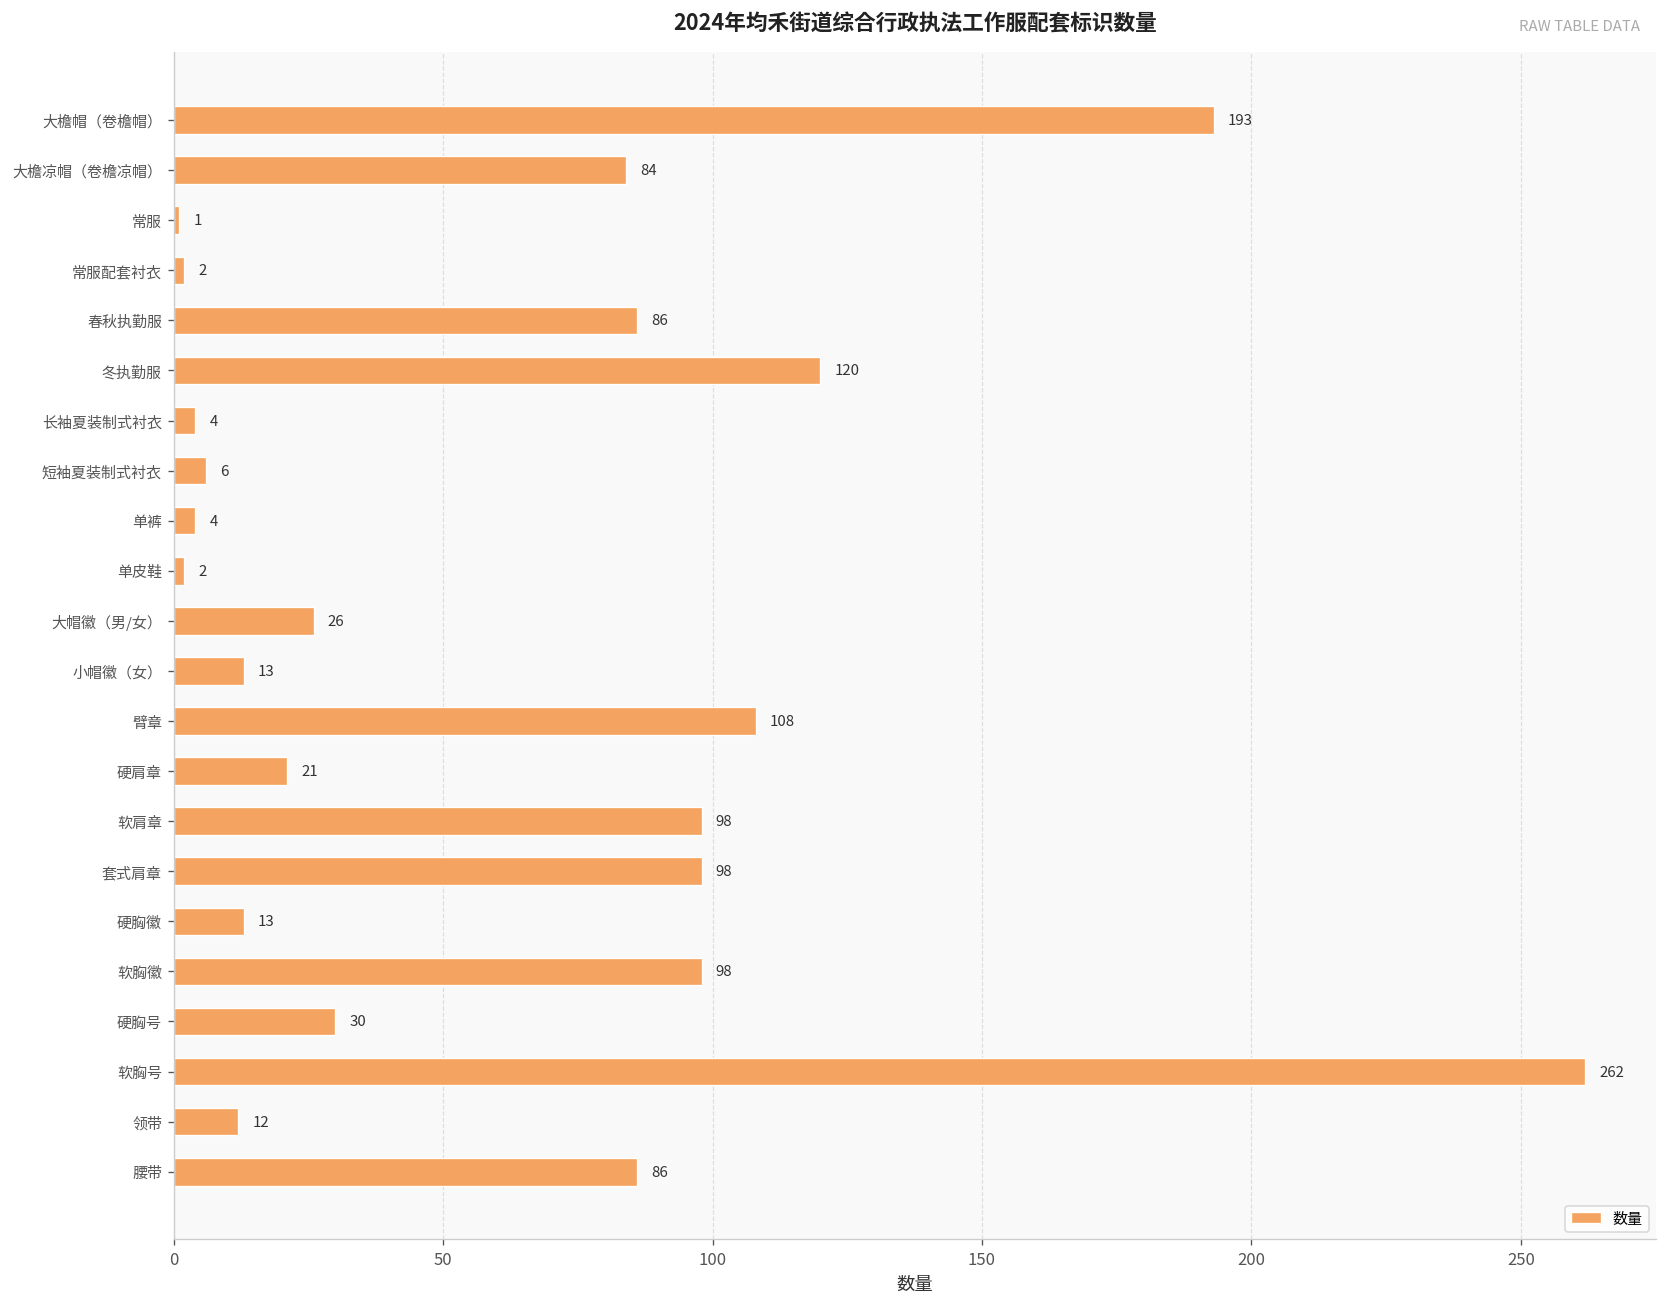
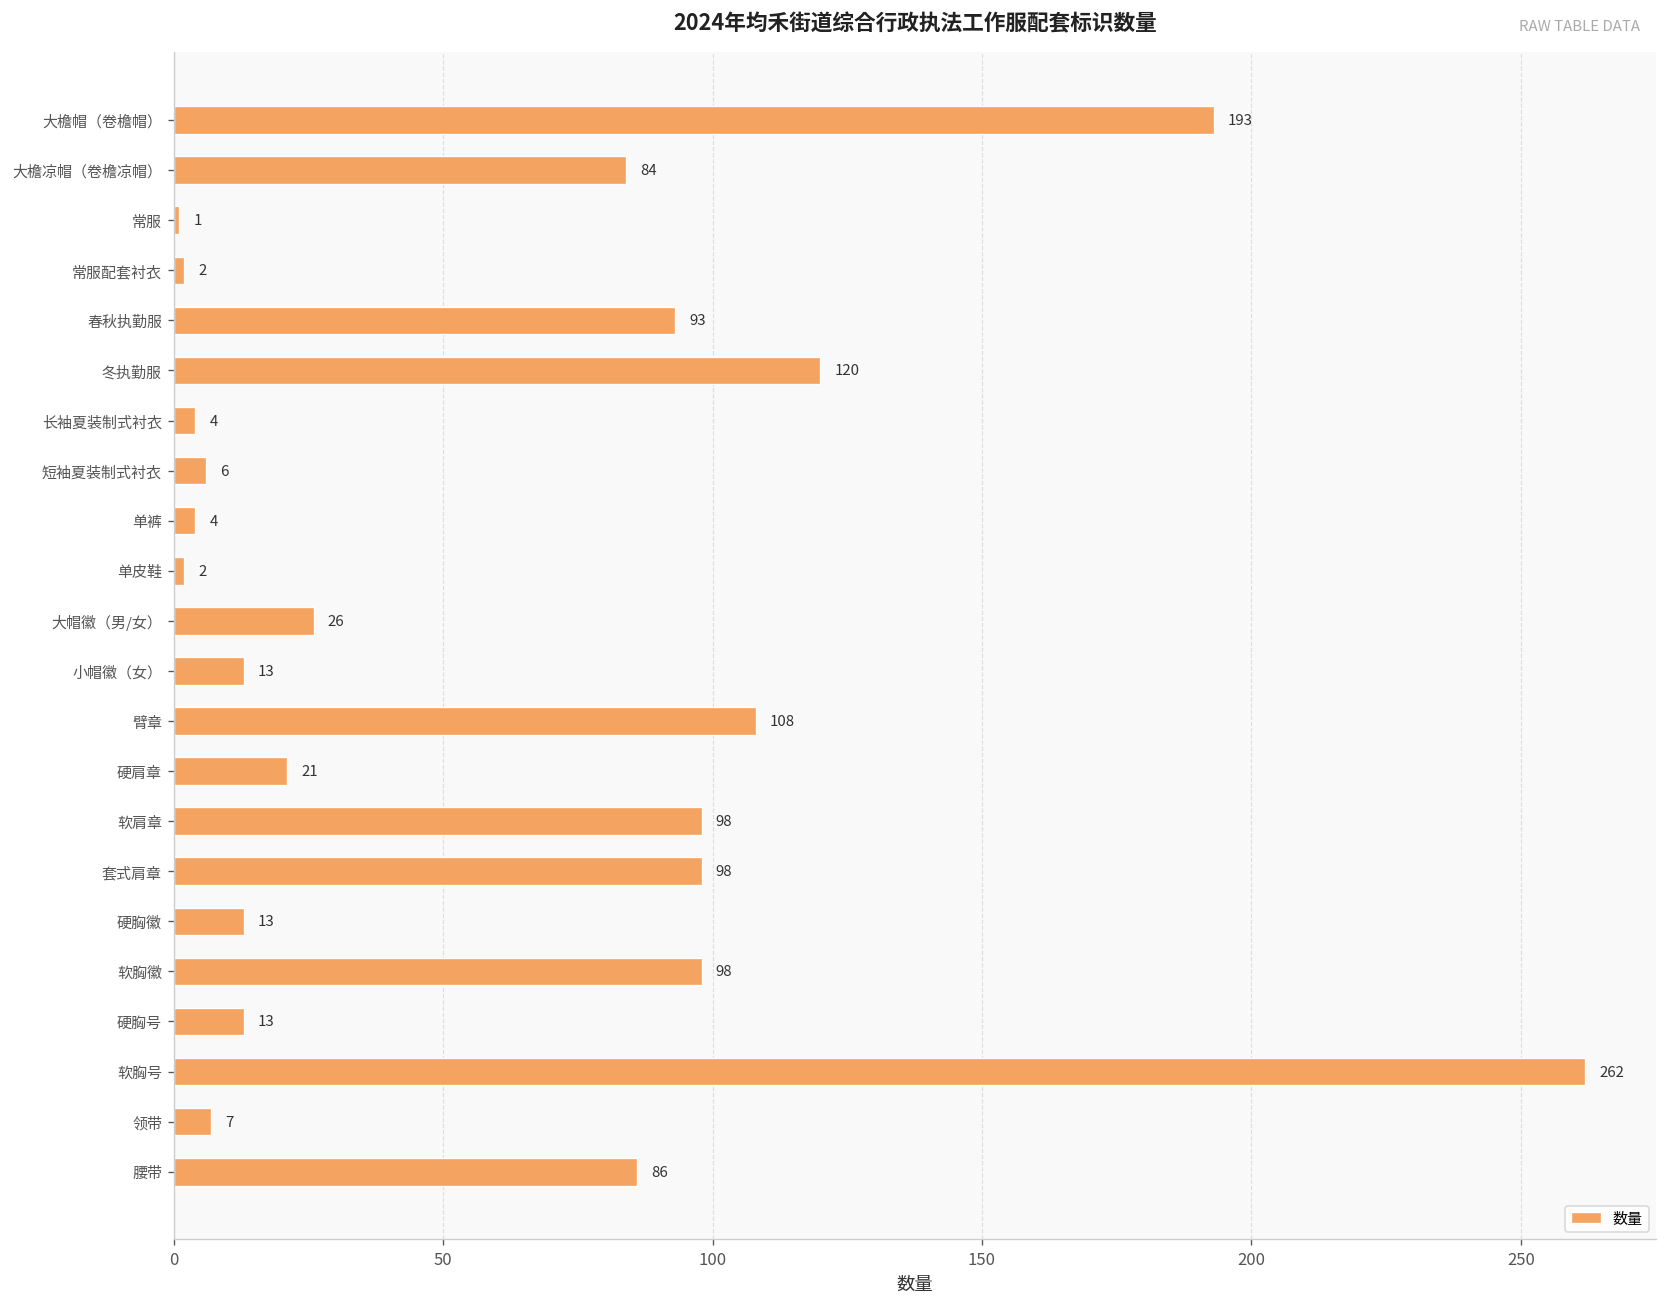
春秋执勤服: 86 -> 93
硬胸号: 30 -> 13
领带: 12 -> 7
